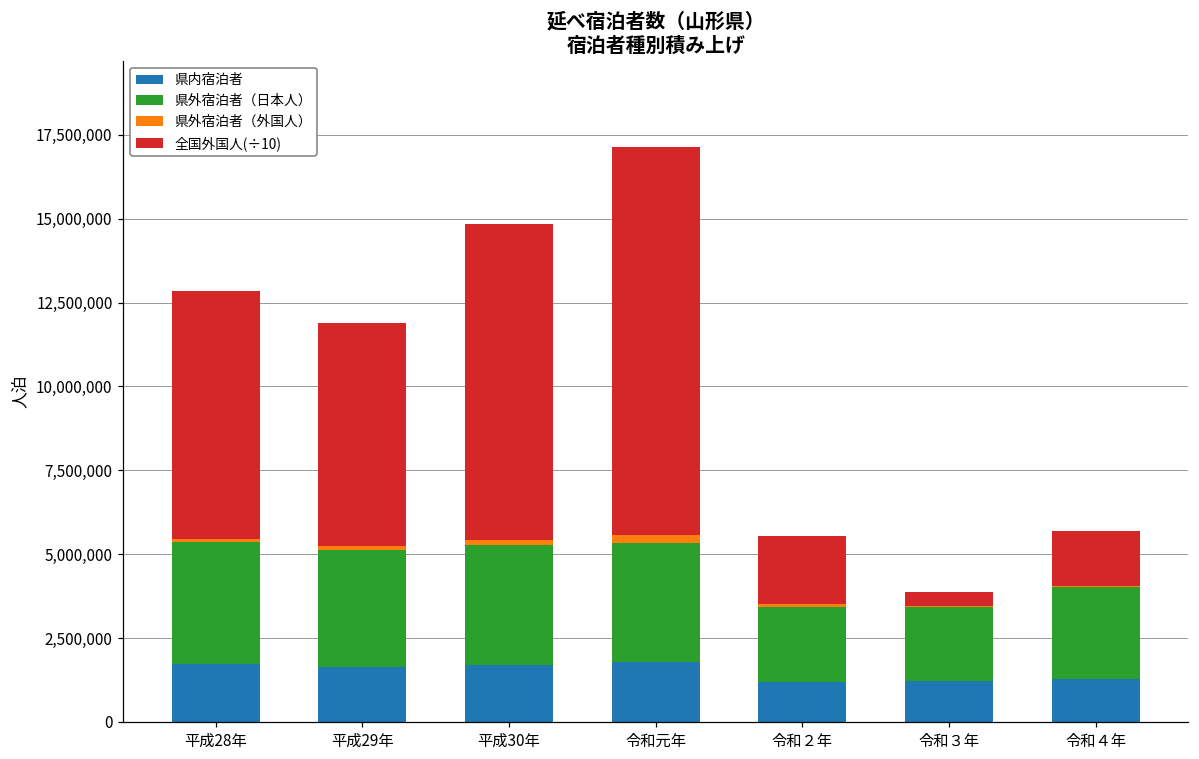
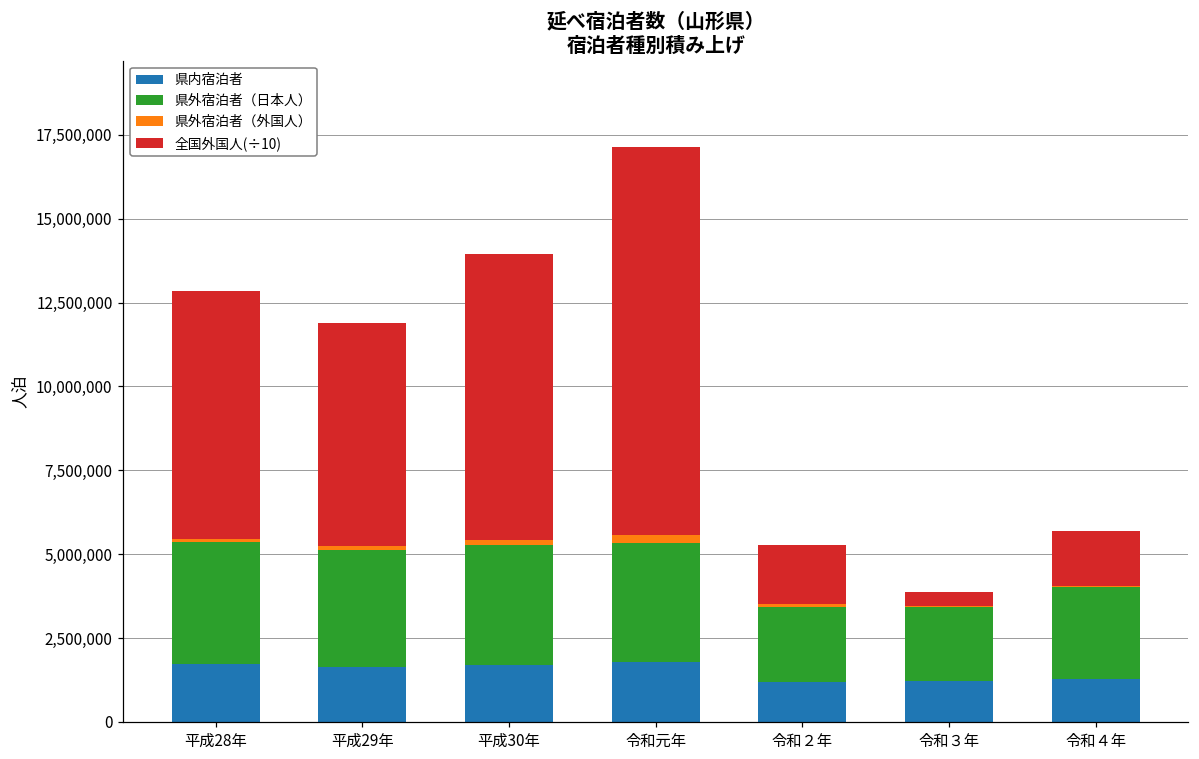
全国外国人(÷10), 平成30年: 9,400,000 -> 8,500,000
全国外国人(÷10), 令和２年: 2,000,000 -> 1,800,000
